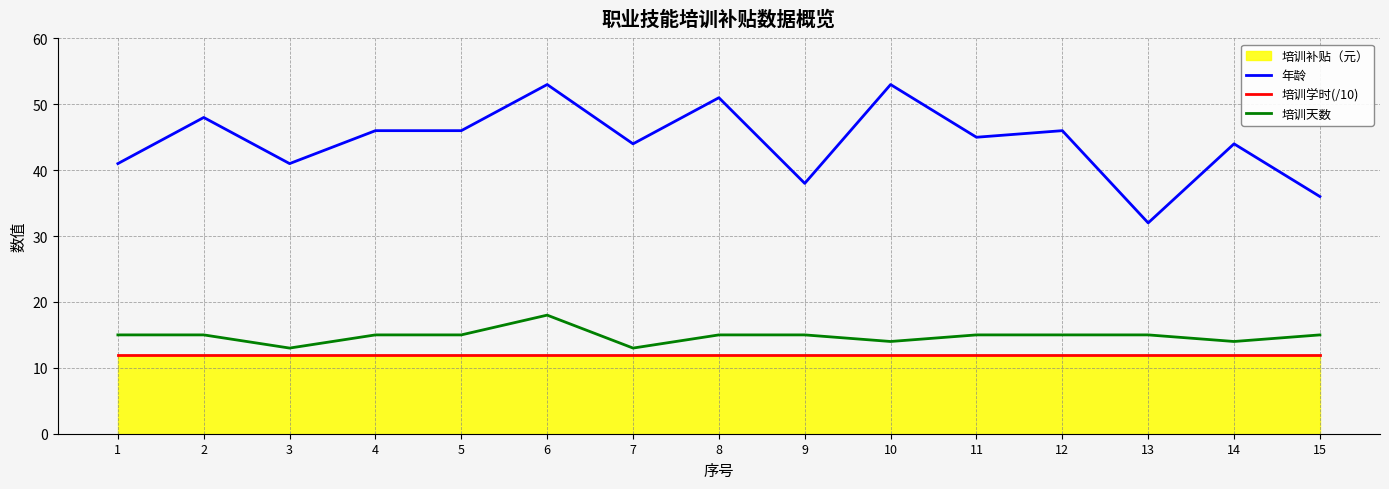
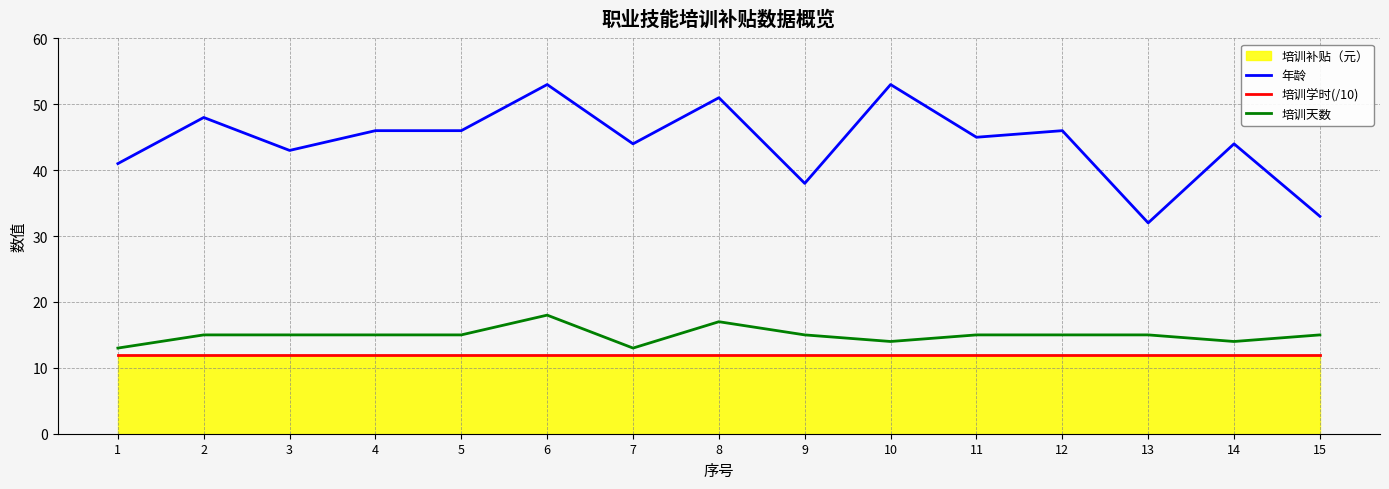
培训天数, 1: 15 -> 13
年龄, 3: 41 -> 43
培训天数, 3: 13 -> 15
培训天数, 8: 15 -> 17
年龄, 15: 36 -> 33
